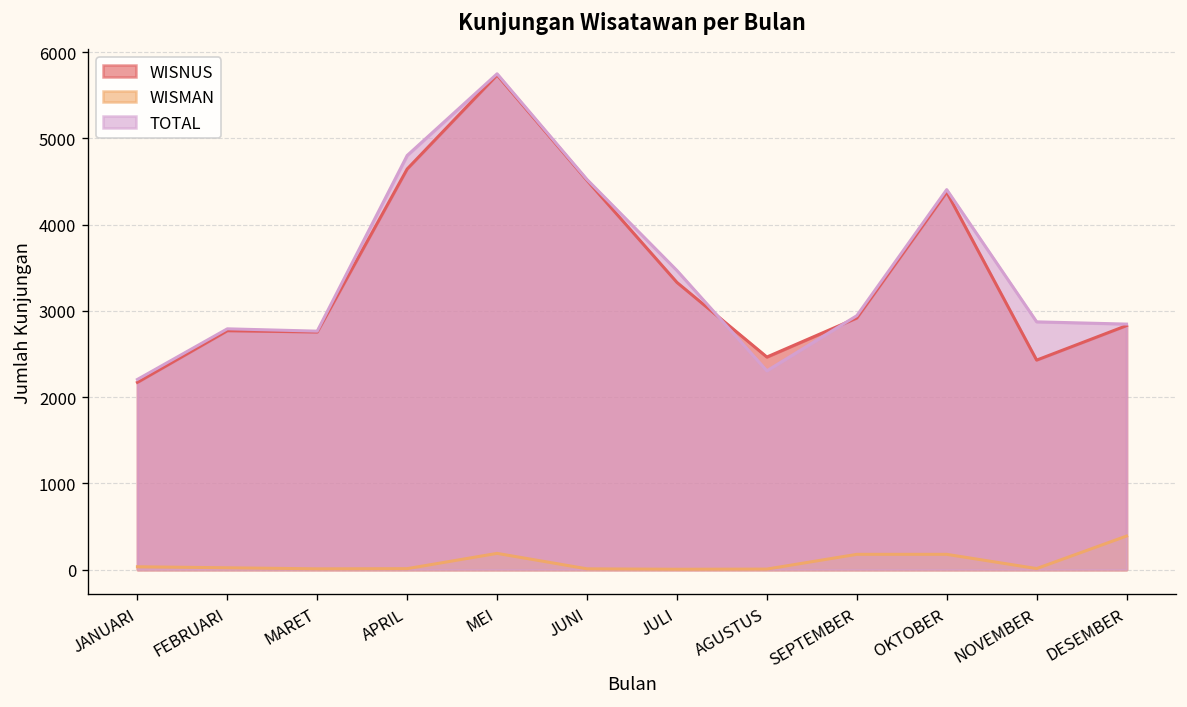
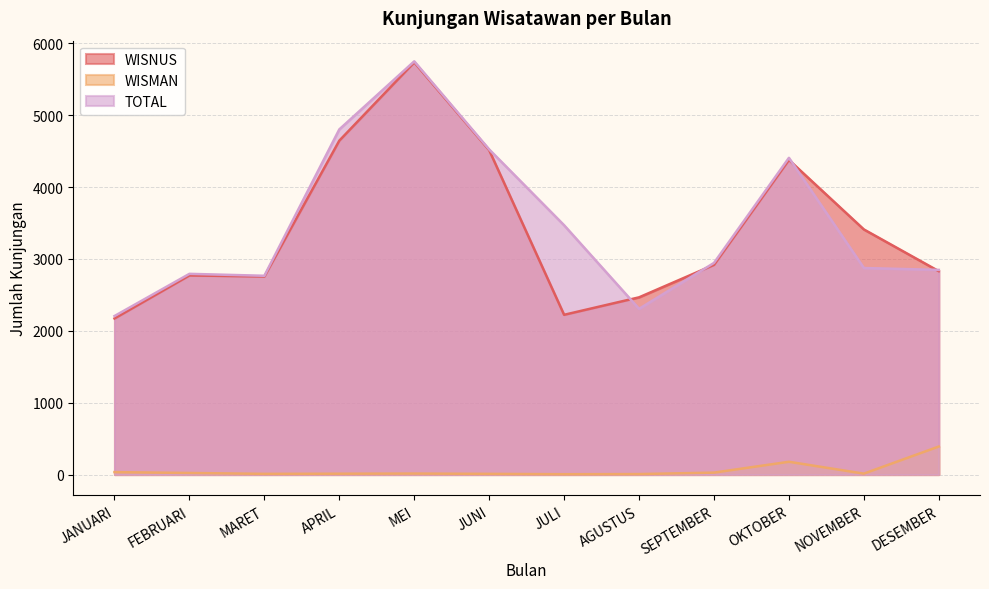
WISMAN, MEI: 200 -> 0
WISNUS, JULI: 3300 -> 2200
WISMAN, SEPTEMBER: 200 -> 0
WISNUS, NOVEMBER: 2400 -> 3400
